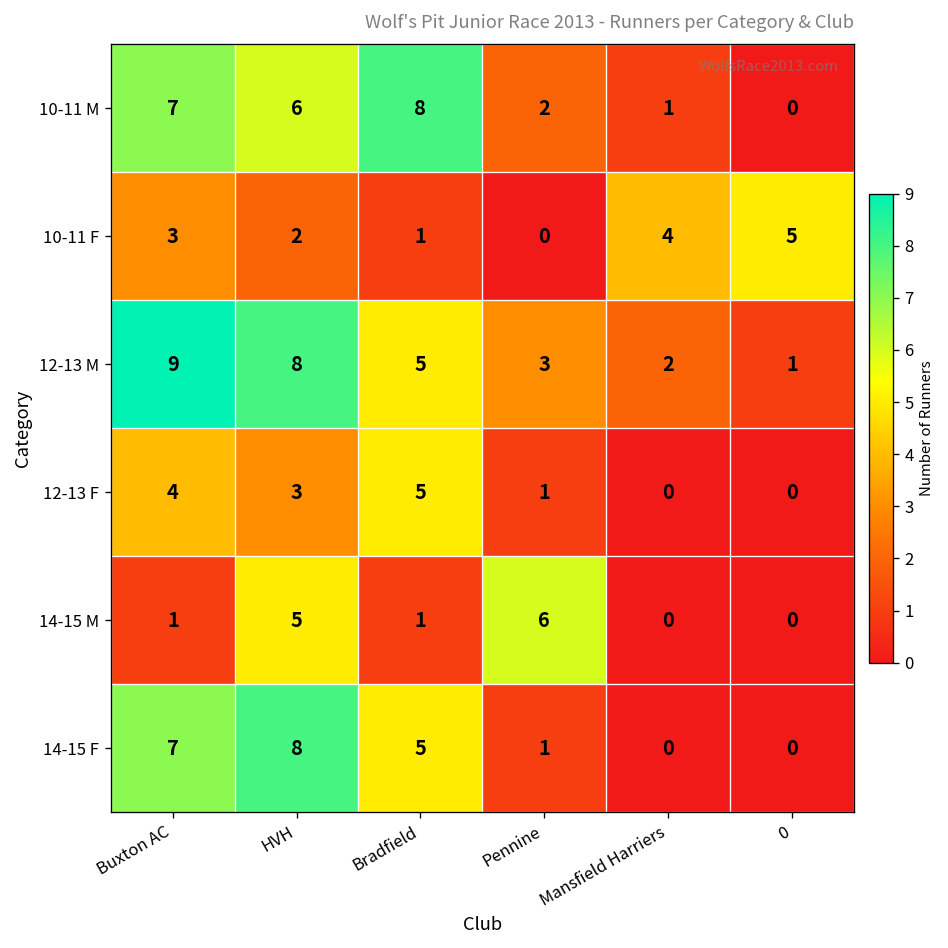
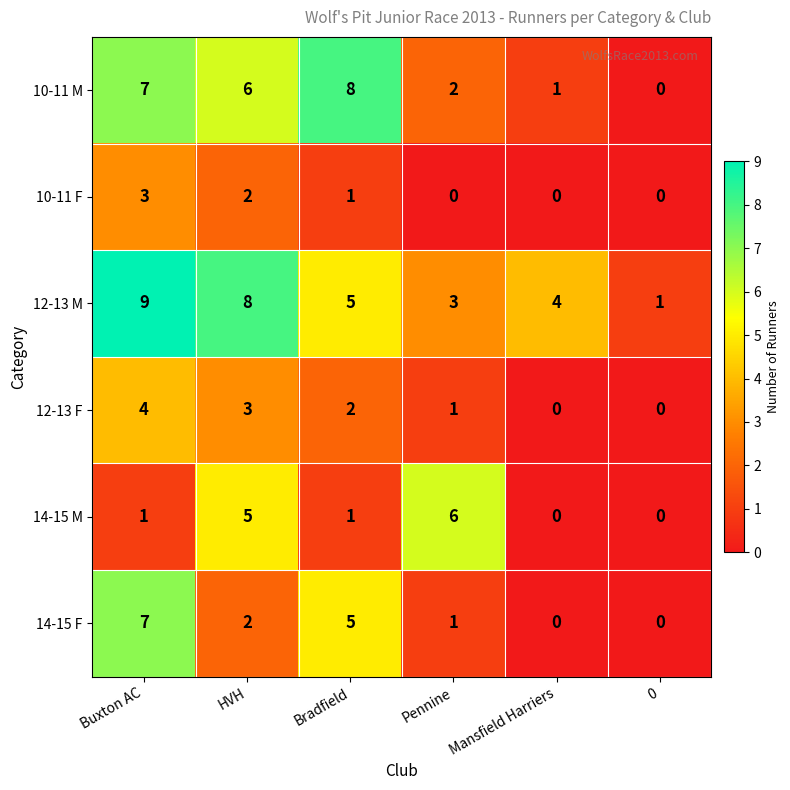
10-11 F, Mansfield Harriers: 4 -> 0
10-11 F, 0: 5 -> 0
12-13 M, Mansfield Harriers: 2 -> 4
12-13 F, Bradfield: 5 -> 2
14-15 F, HVH: 8 -> 2
